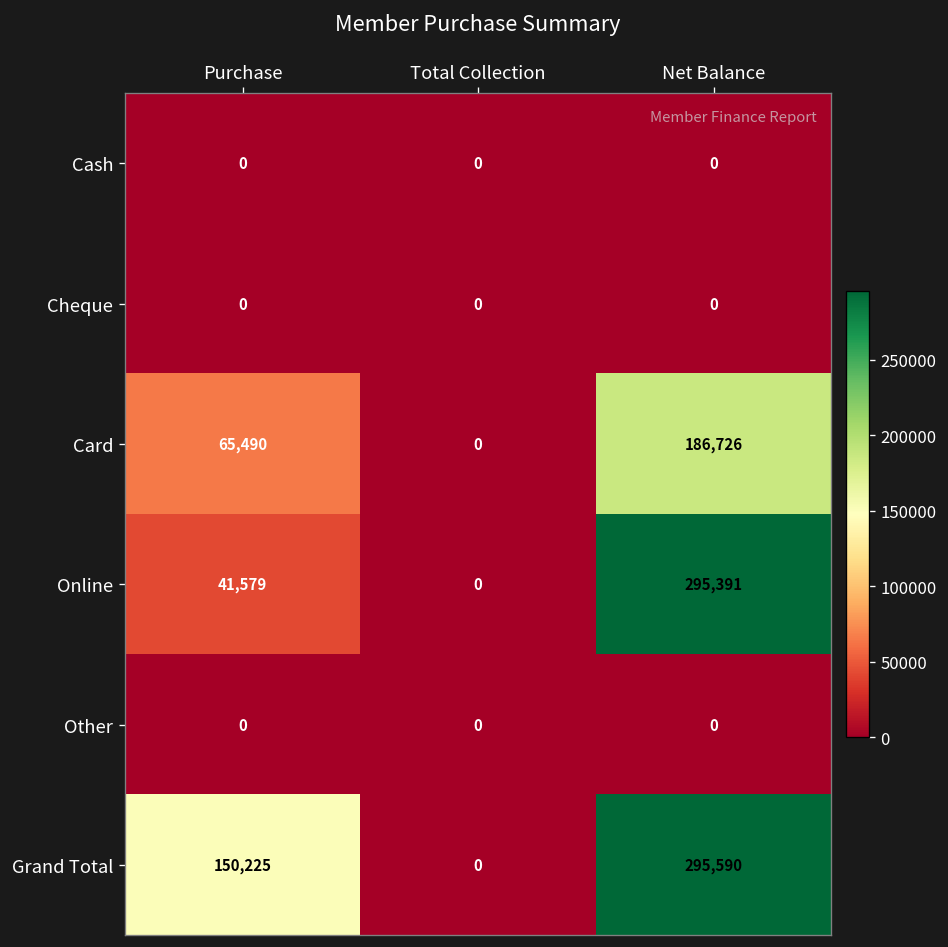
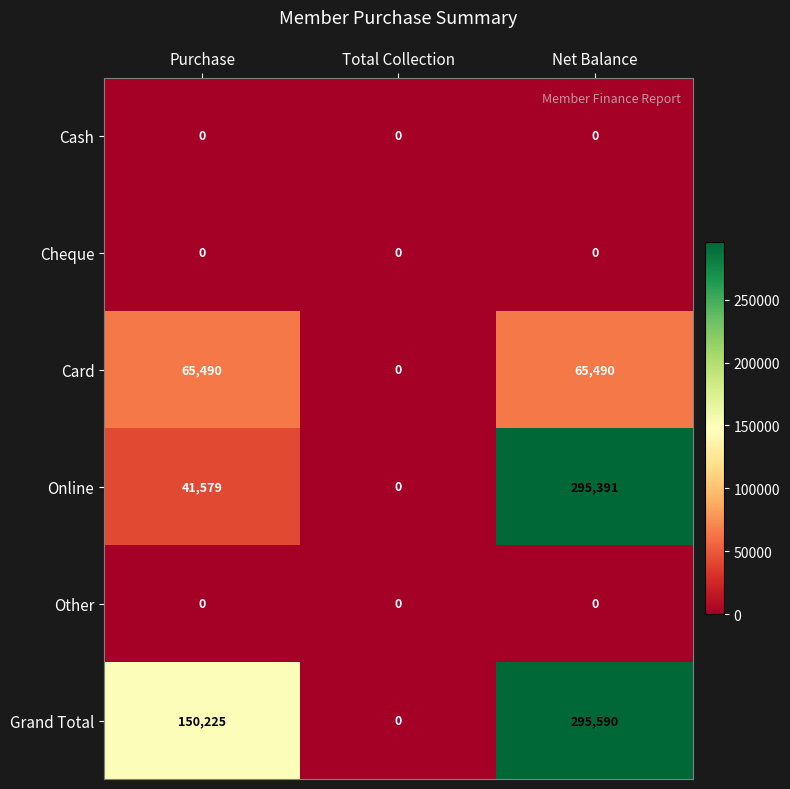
Card, Net Balance: 186,726 -> 65,490
